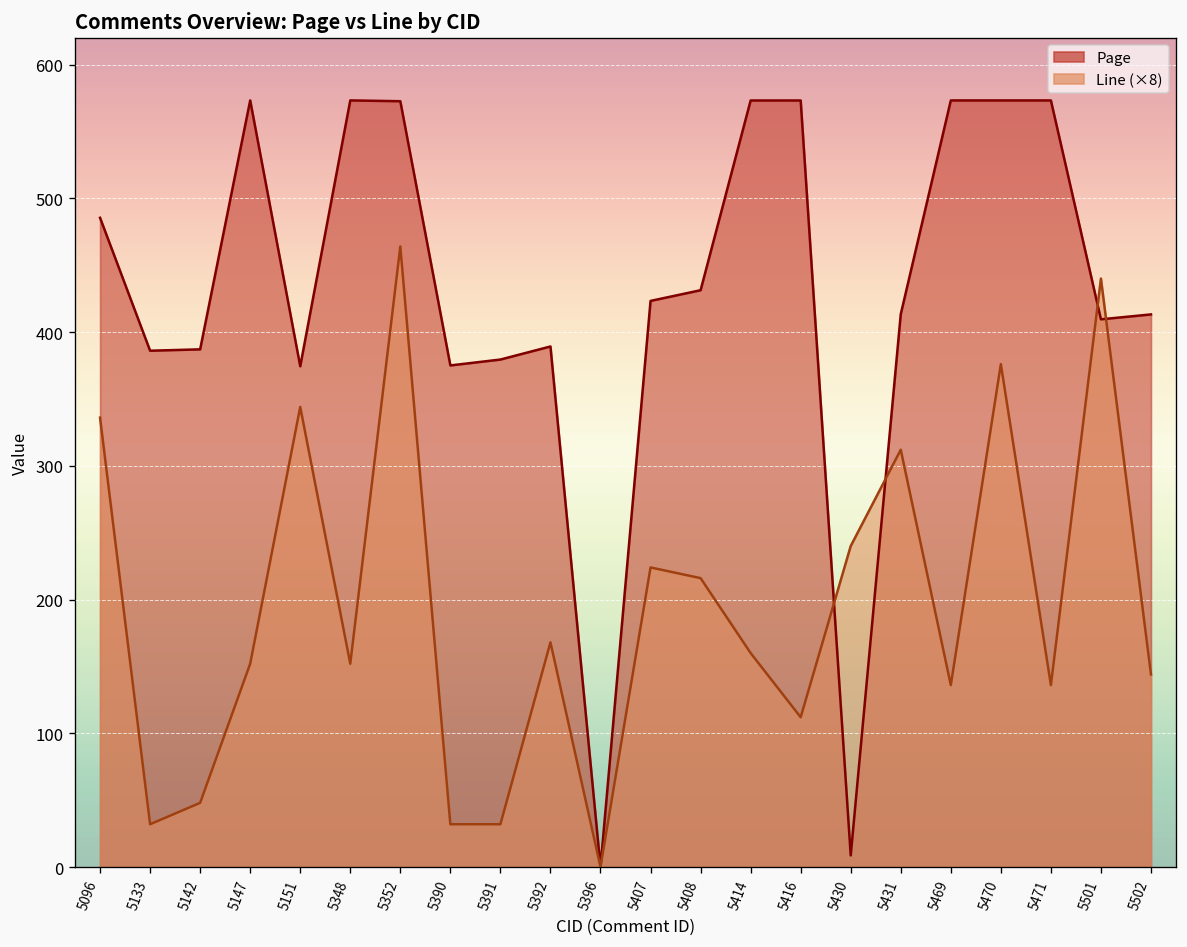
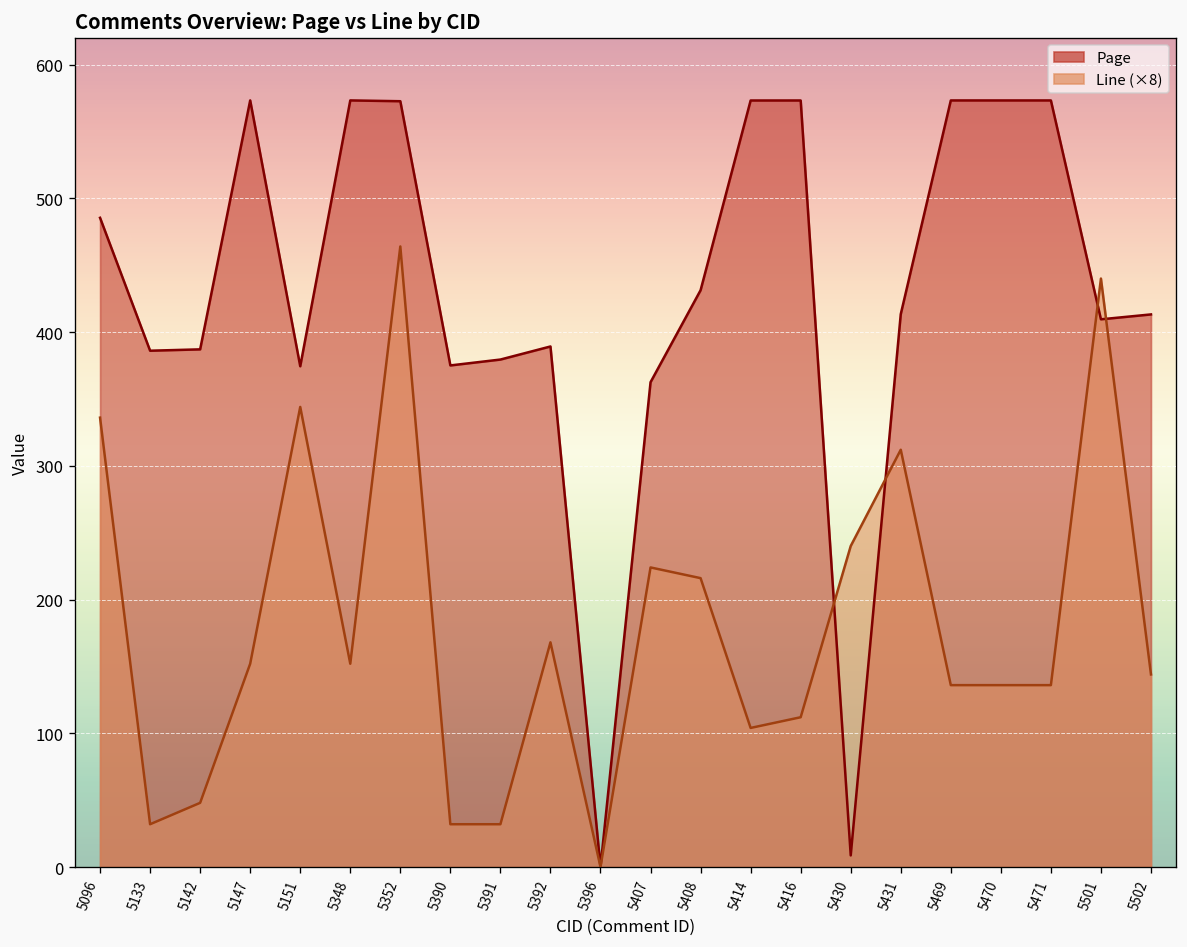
Page, 5407: 423 -> 363
Line (×8), 5414: 160 -> 104
Line (×8), 5470: 376 -> 136
